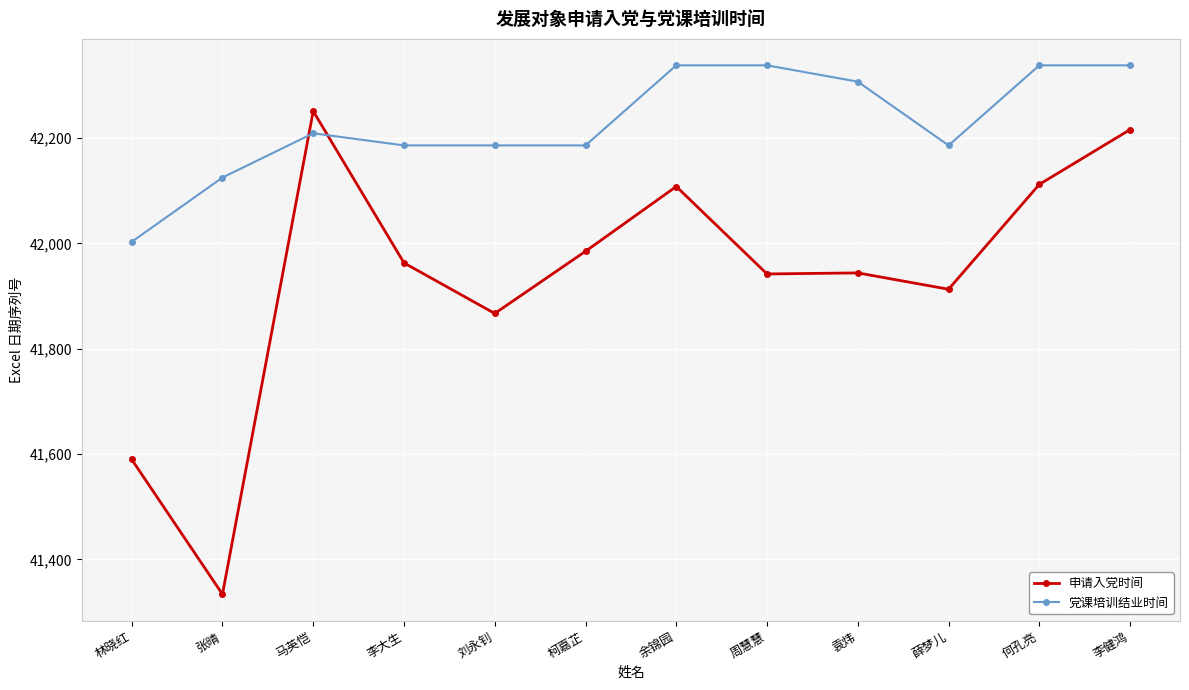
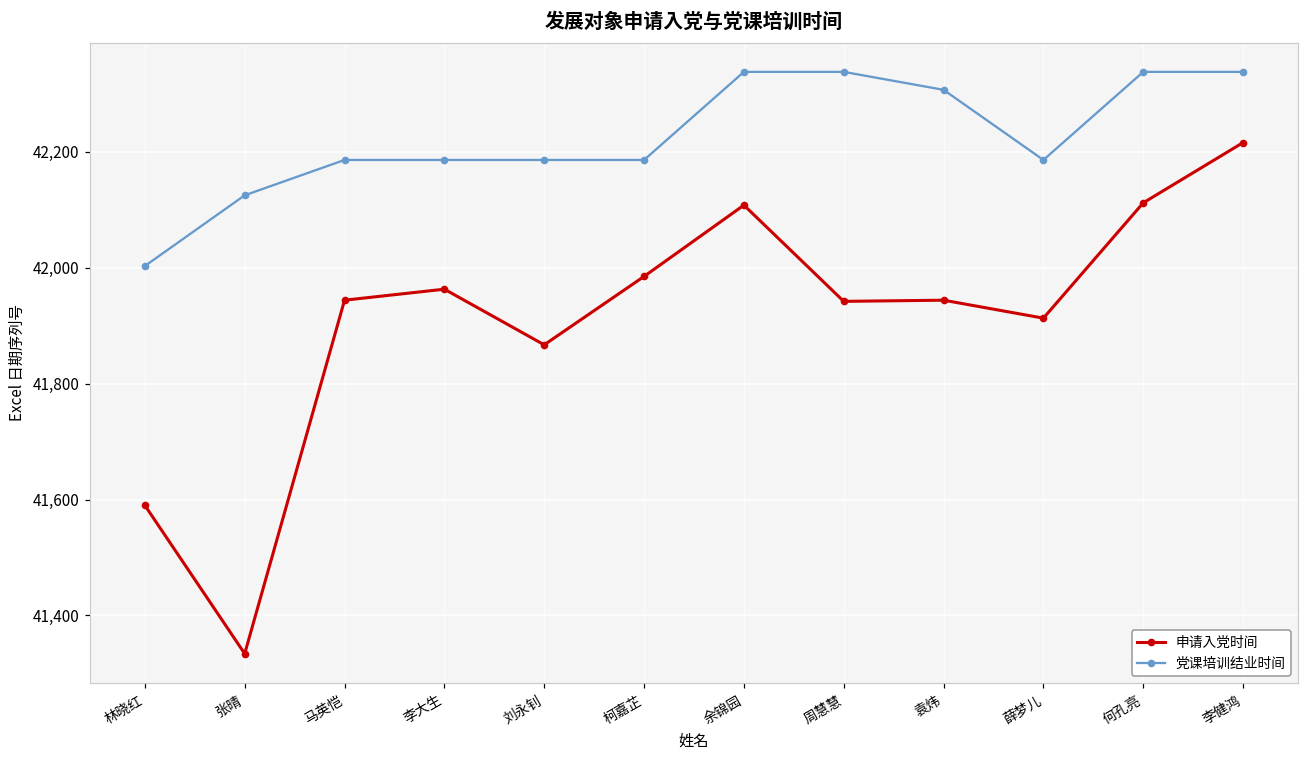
申请入党时间, 马英恺: 42,250 -> 41,940
党课培训结业时间, 马英恺: 42,210 -> 42,190
